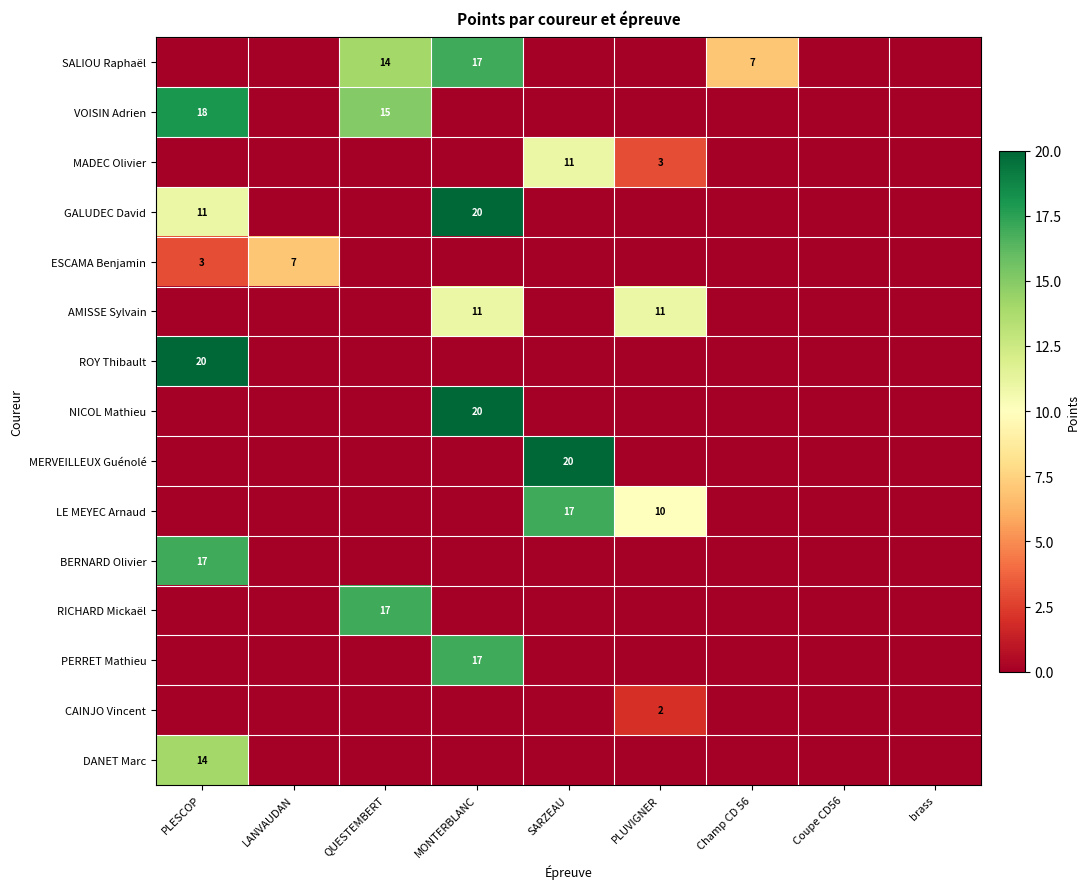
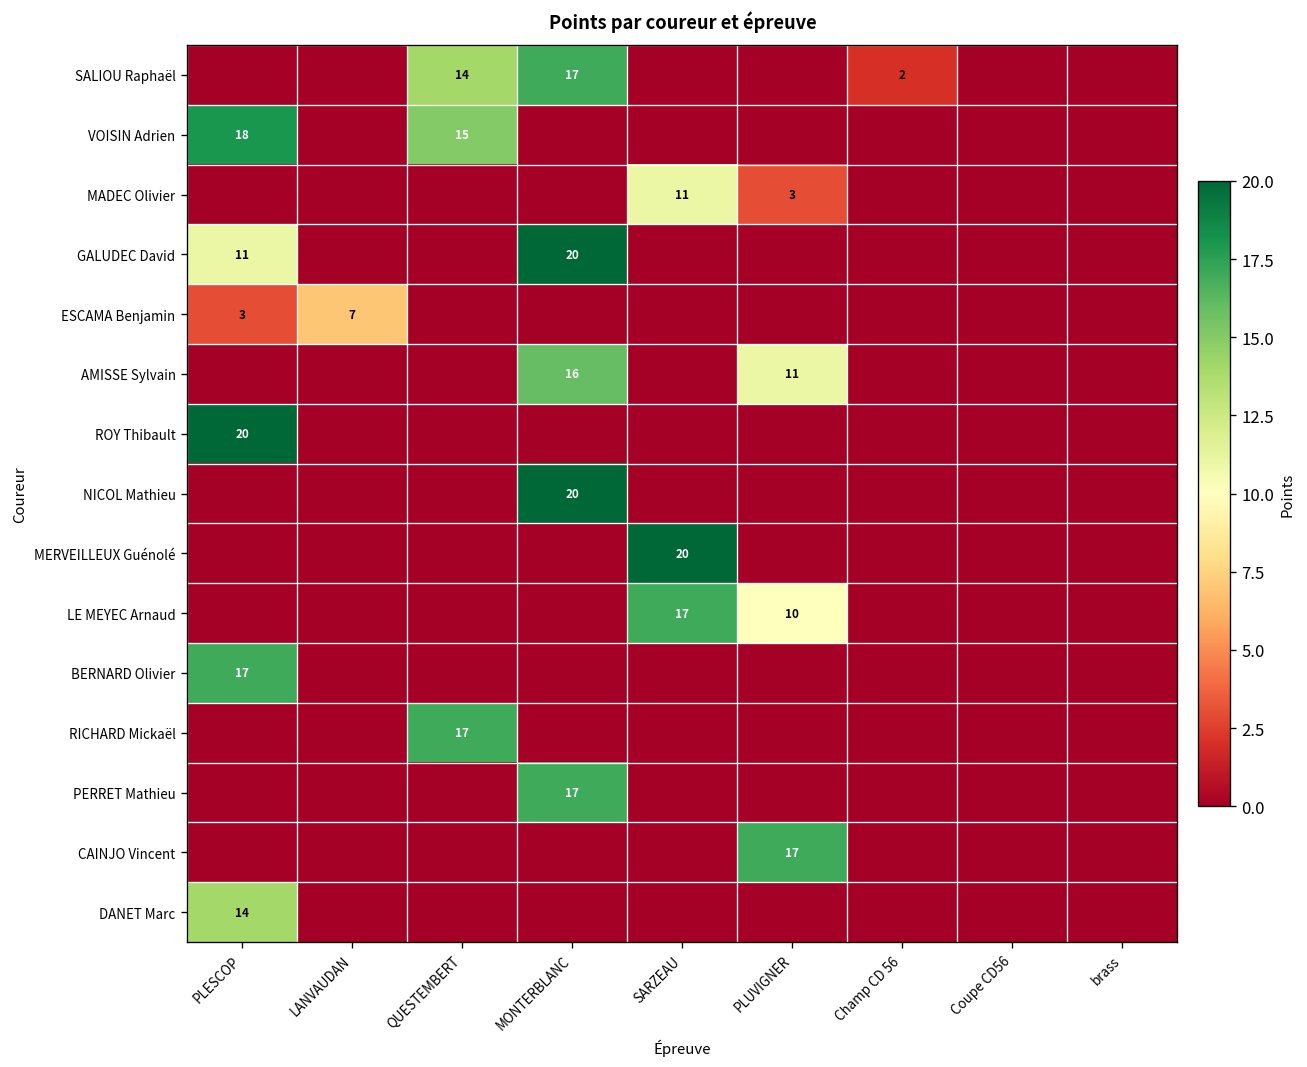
SALIOU Raphaël, Champ CD 56: 7 -> 2
AMISSE Sylvain, MONTERBLANC: 11 -> 16
CAINJO Vincent, PLUVIGNER: 2 -> 17
